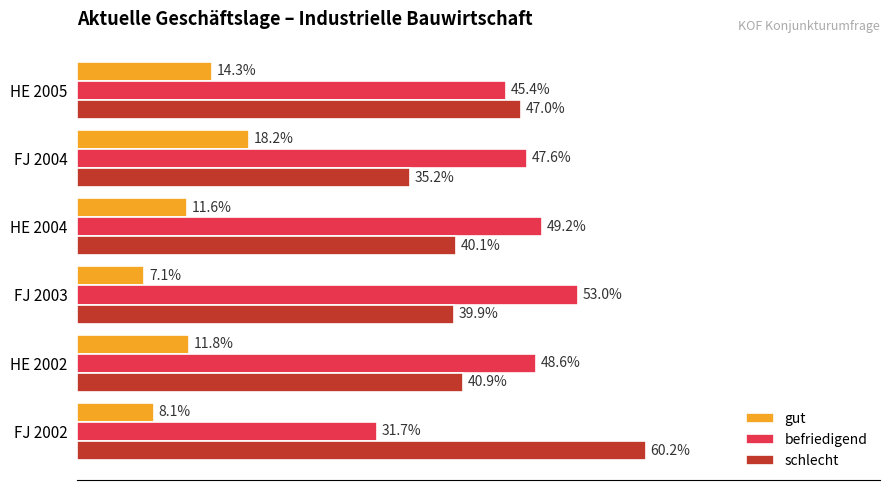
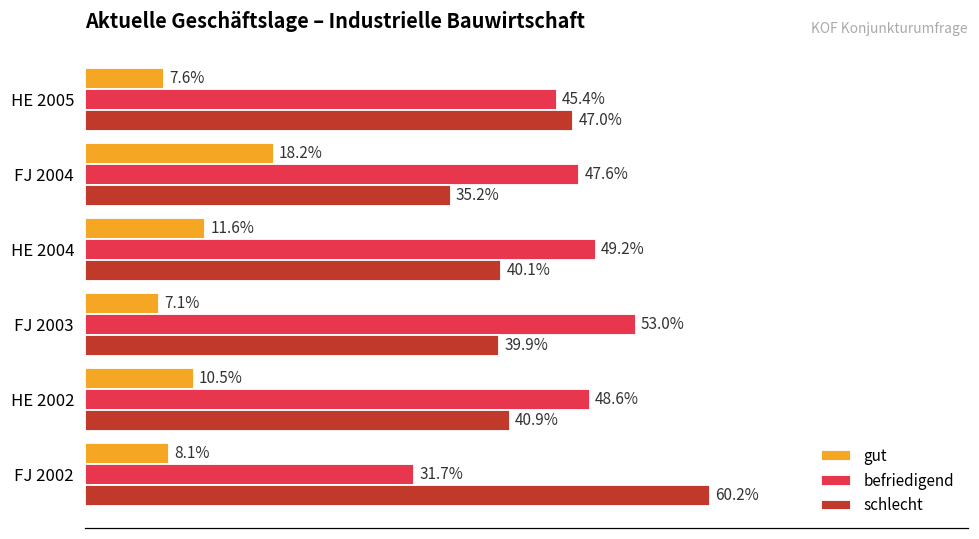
gut, HE 2005: 14.3% -> 7.6%
gut, HE 2002: 11.8% -> 10.5%
